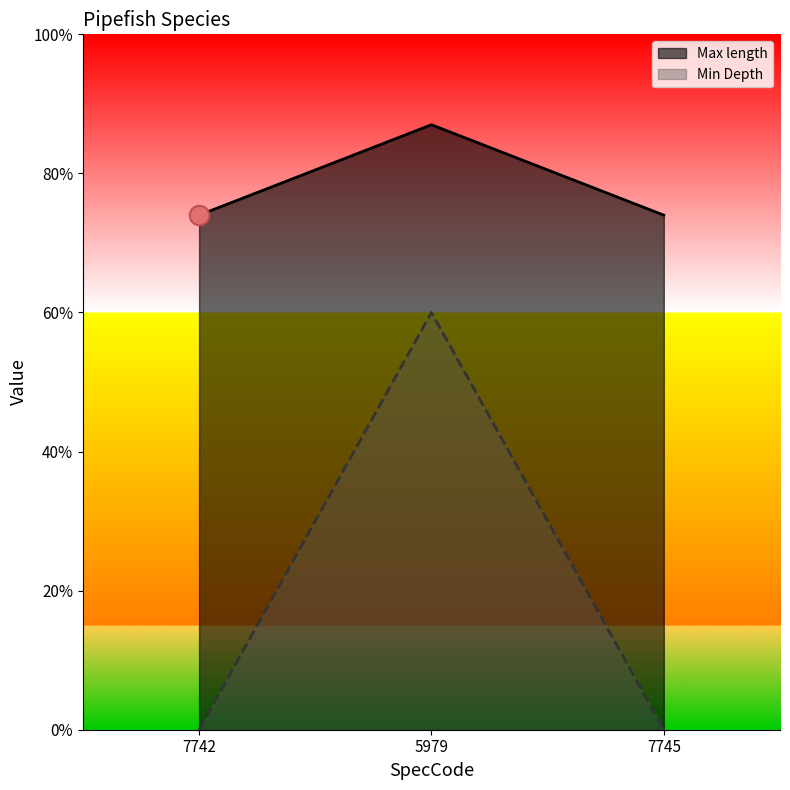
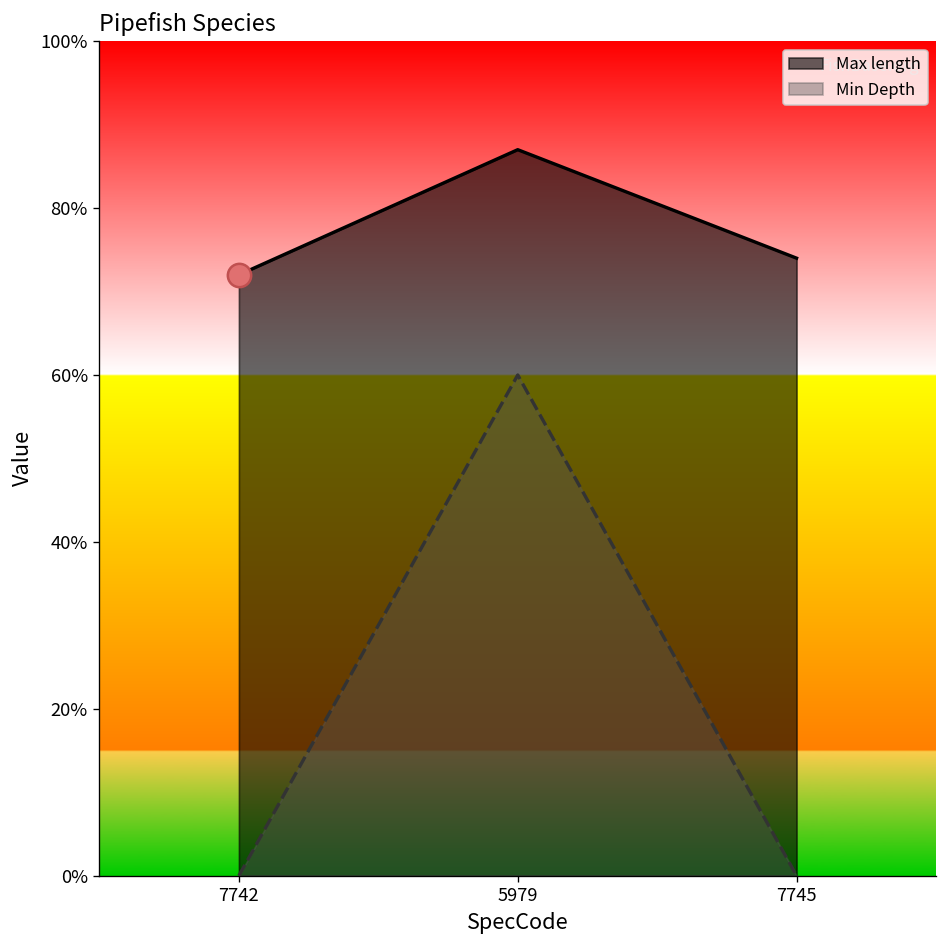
Max length, 7742: 74% -> 72%
